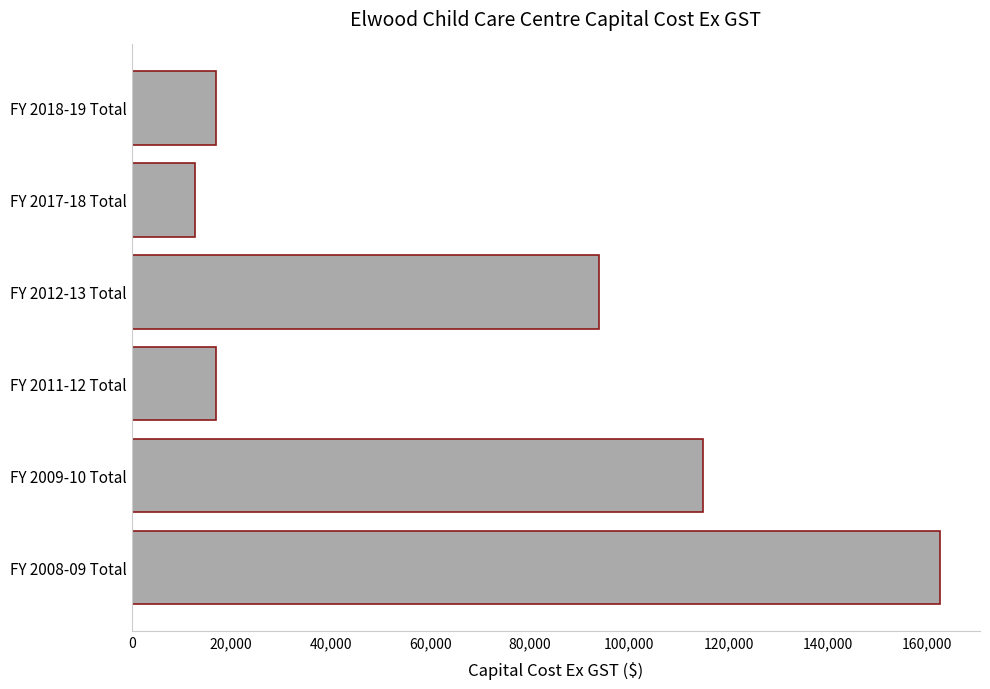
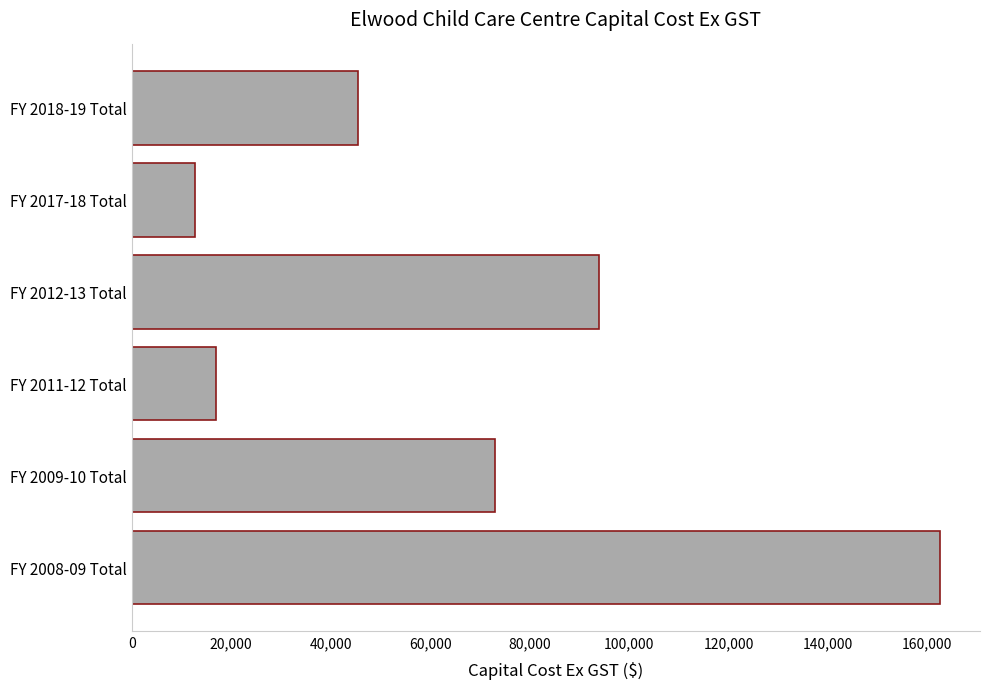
FY 2018-19 Total: 17,000 -> 45,000
FY 2009-10 Total: 115,000 -> 73,000
